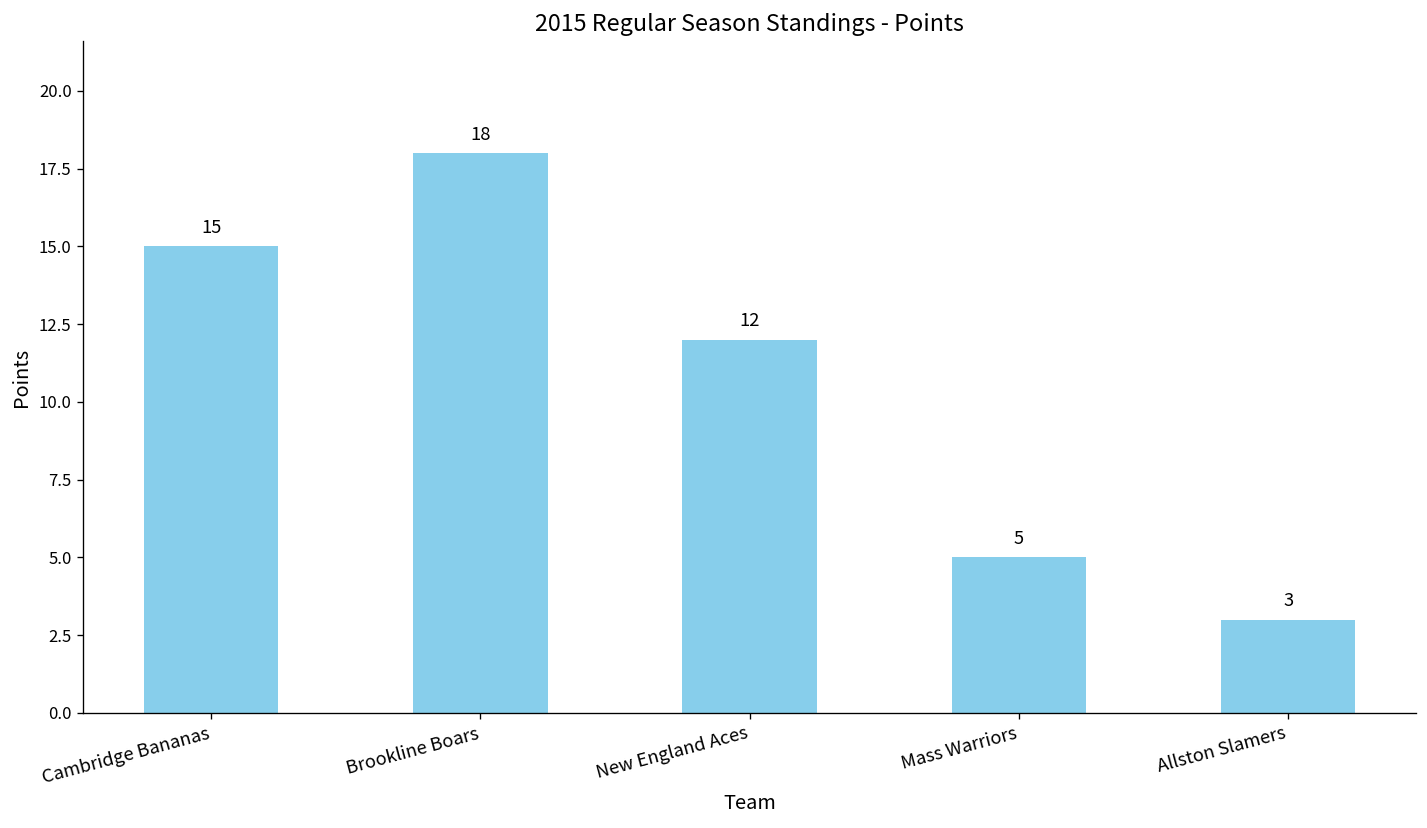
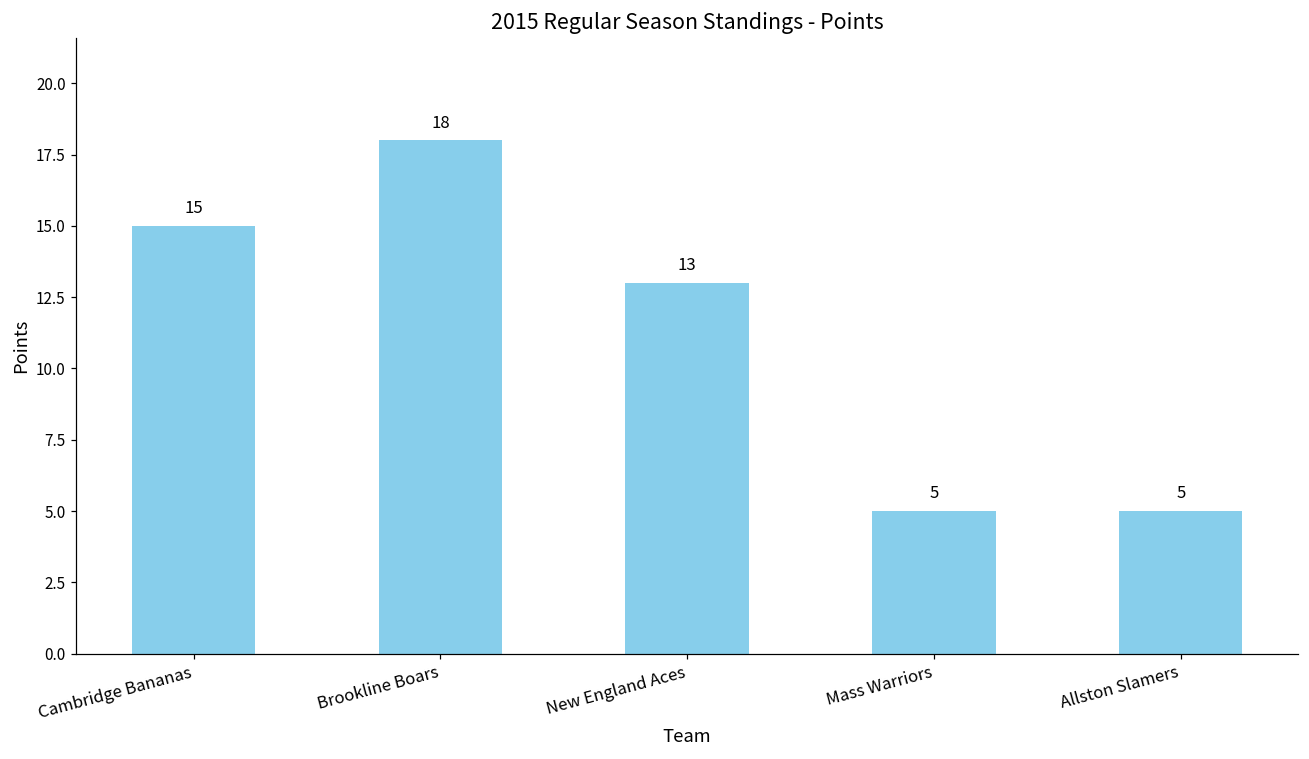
New England Aces: 12 -> 13
Allston Slamers: 3 -> 5
